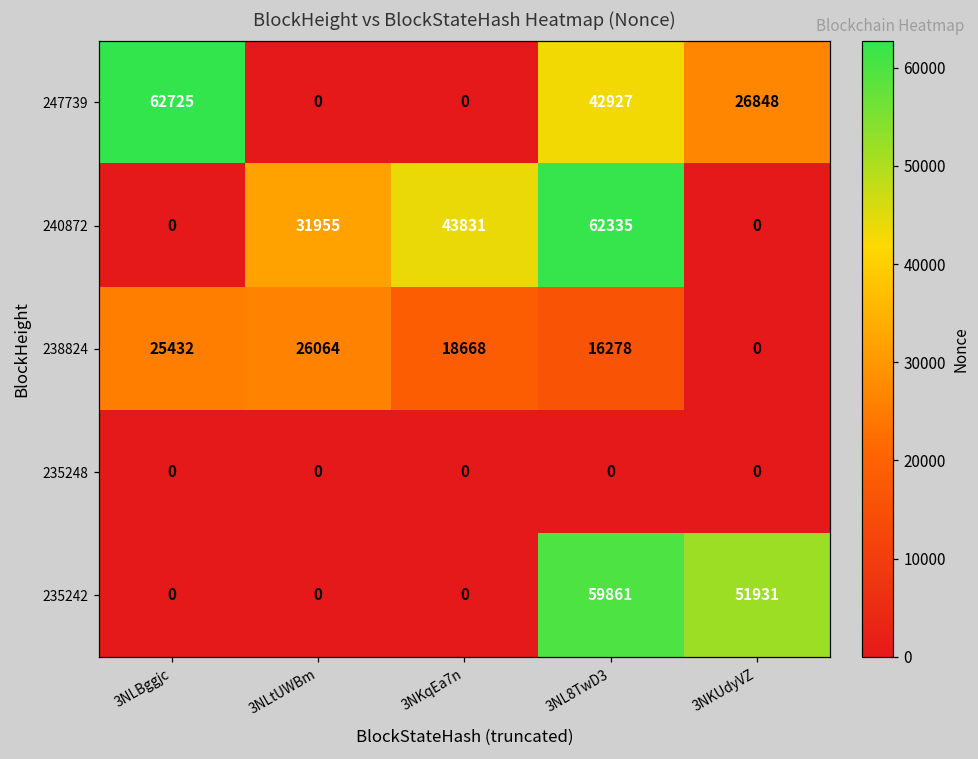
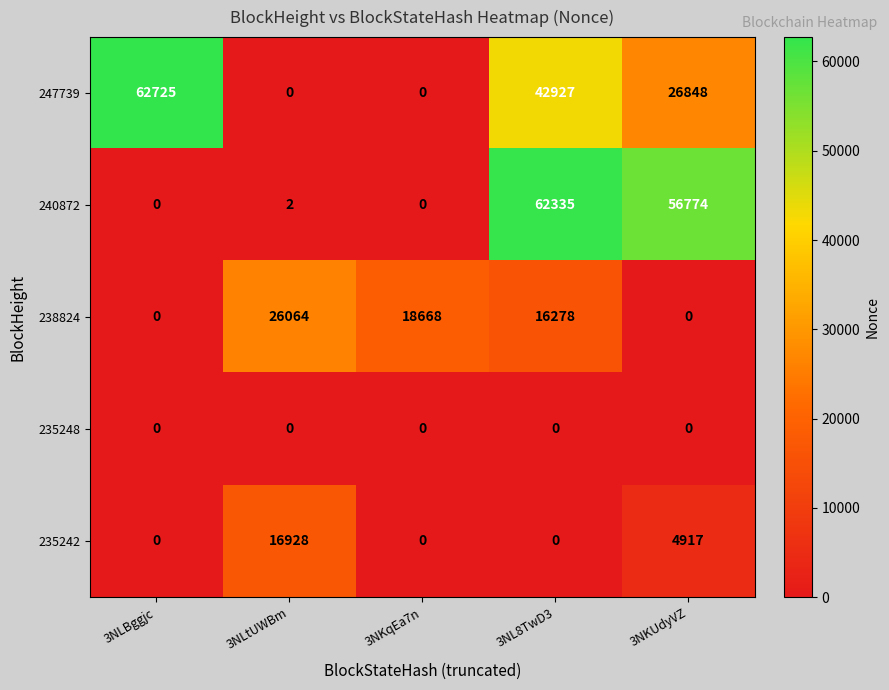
240872, 3NLtUWBm: 31955 -> 2
240872, 3NKqEa7n: 43831 -> 0
240872, 3NKUdyVZ: 0 -> 56774
238824, 3NLBggjc: 25432 -> 0
235242, 3NLtUWBm: 0 -> 16928
235242, 3NL8TwD3: 59861 -> 0
235242, 3NKUdyVZ: 51931 -> 4917
